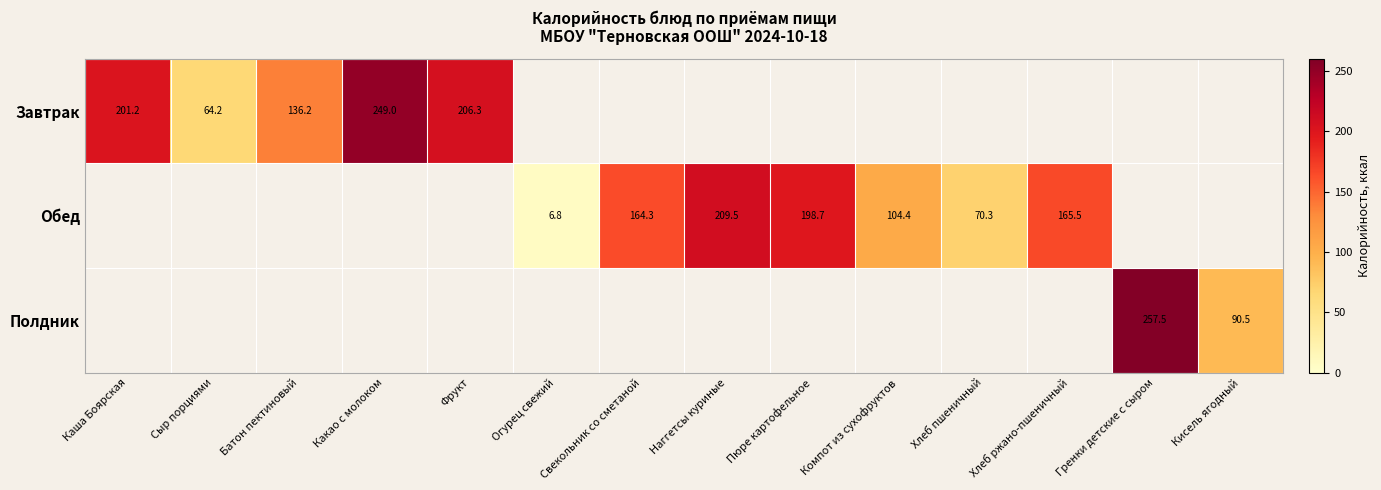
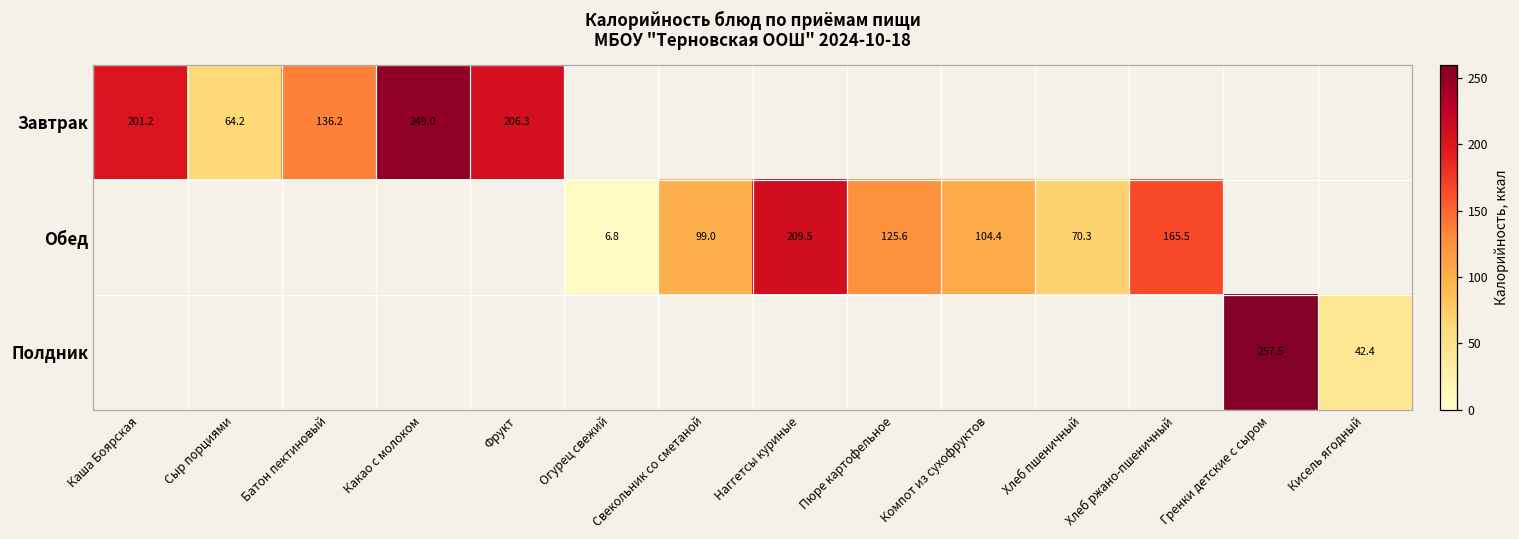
Обед, Свекольник со сметаной: 164.3 -> 99.0
Обед, Пюре картофельное: 198.7 -> 125.6
Полдник, Кисель ягодный: 90.5 -> 42.4
